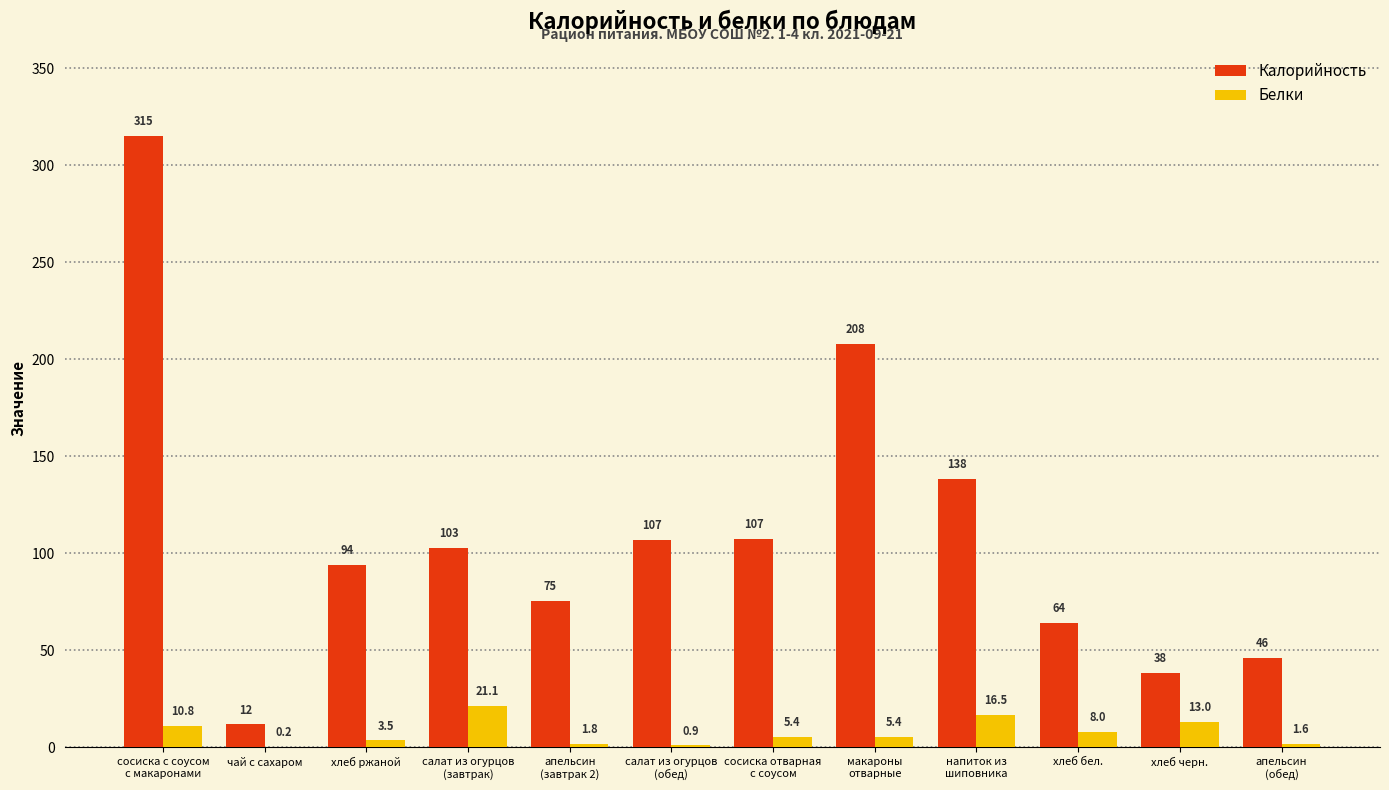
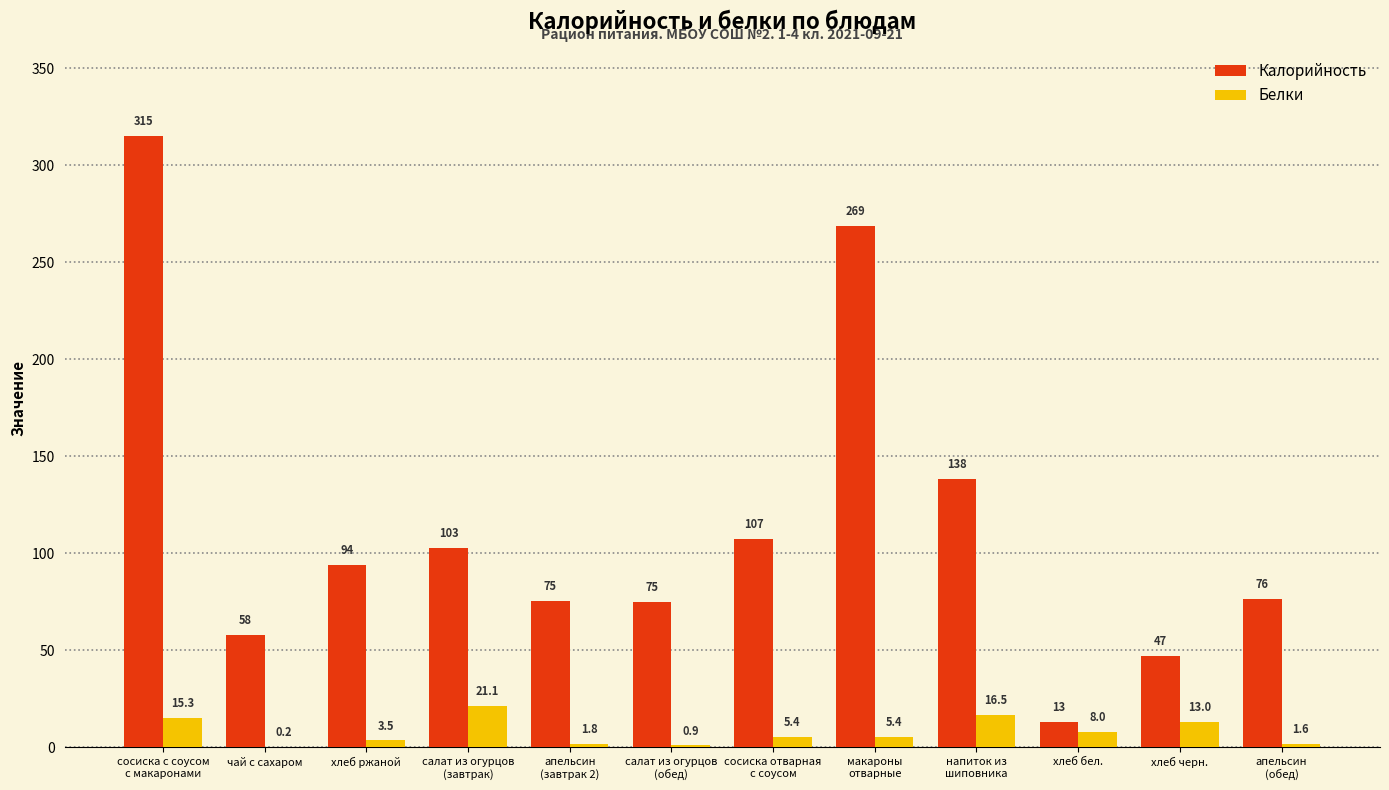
Белки, сосиска с соусом с макаронами: 10.8 -> 15.3
Калорийность, чай с сахаром: 12 -> 58
Калорийность, салат из огурцов (обед): 107 -> 75
Калорийность, макароны отварные: 208 -> 269
Калорийность, хлеб бел.: 64 -> 13
Калорийность, хлеб черн.: 38 -> 47
Калорийность, апельсин (обед): 46 -> 76
